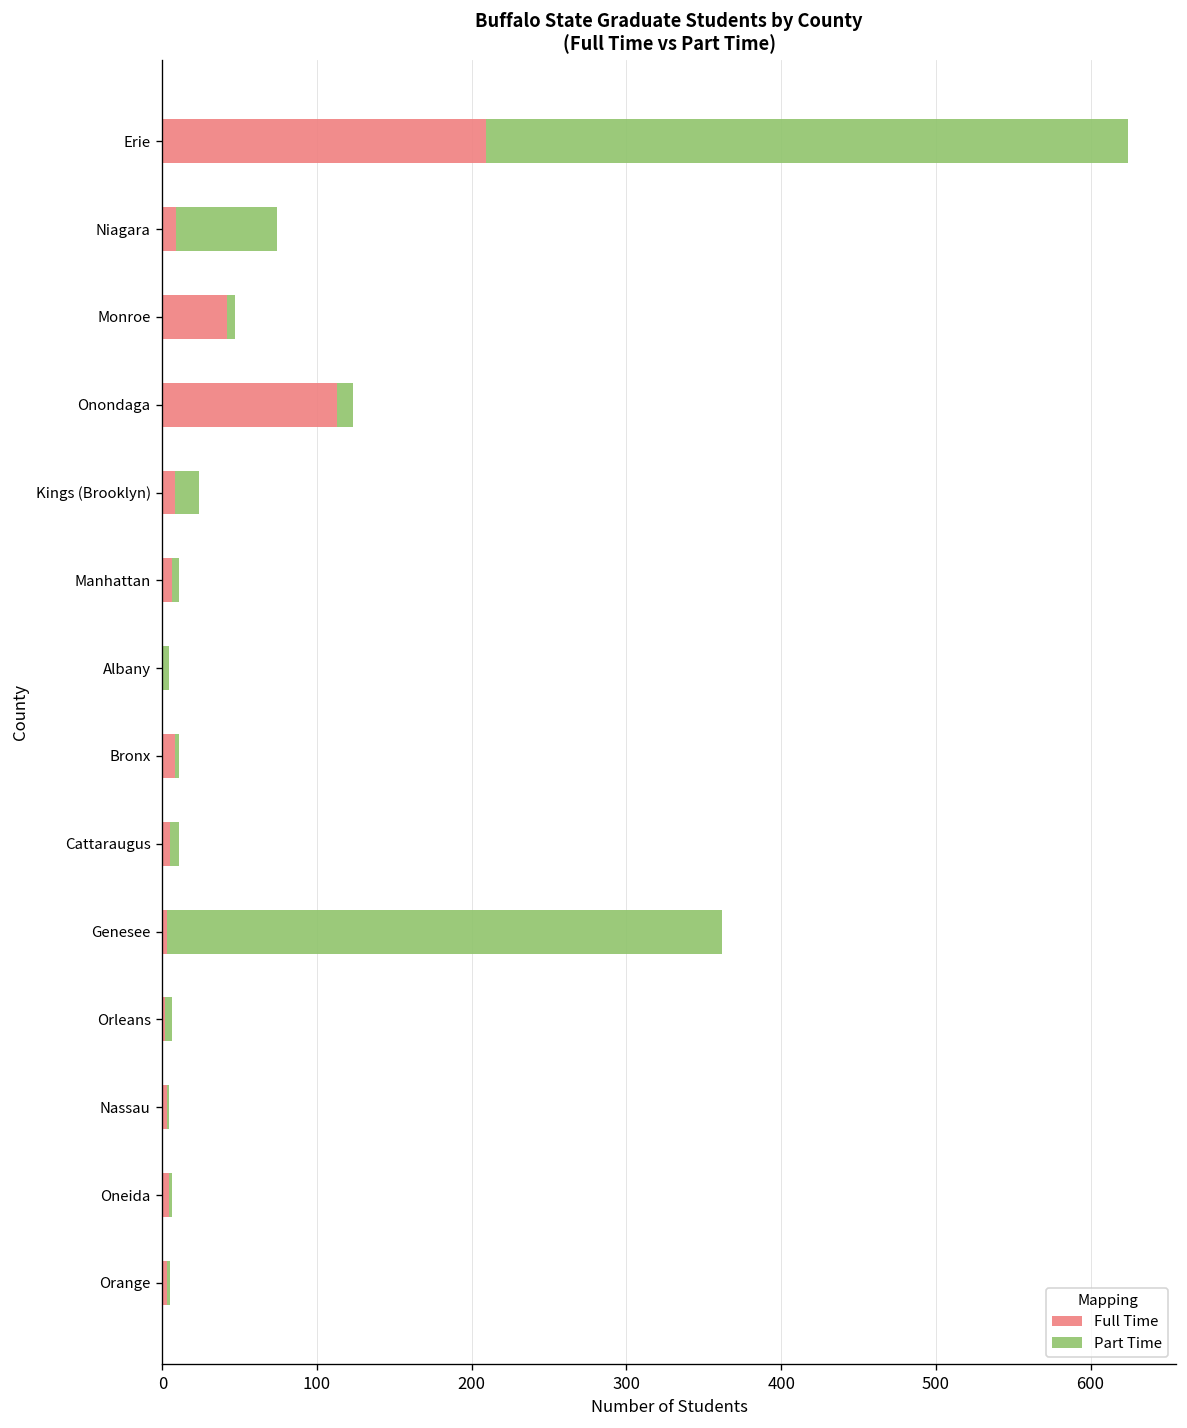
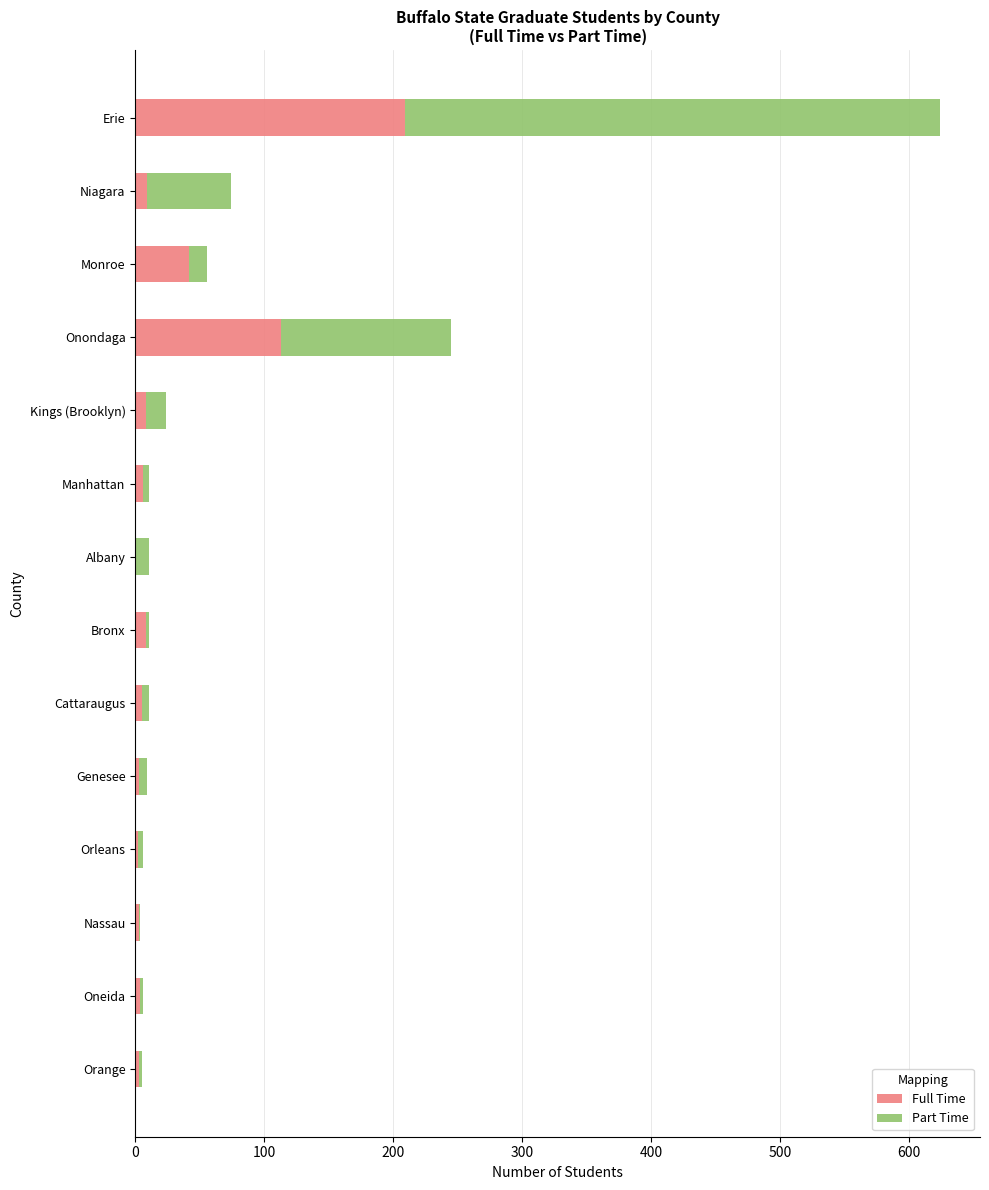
Part Time, Monroe: 5 -> 14
Part Time, Onondaga: 10 -> 132
Part Time, Albany: 4 -> 11
Part Time, Genesee: 359 -> 6
